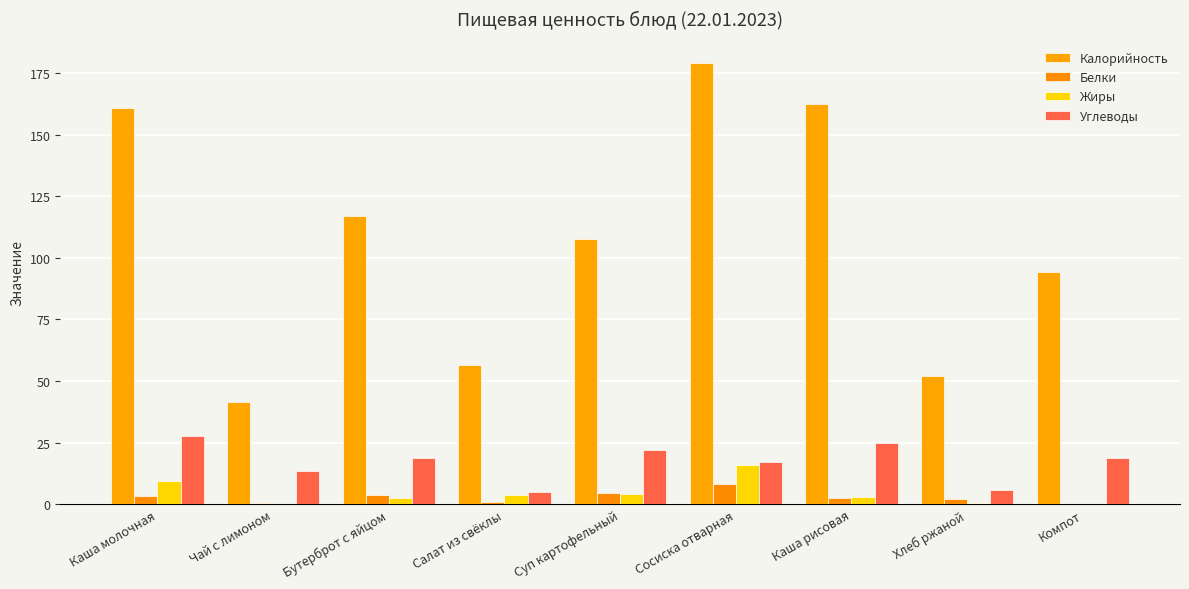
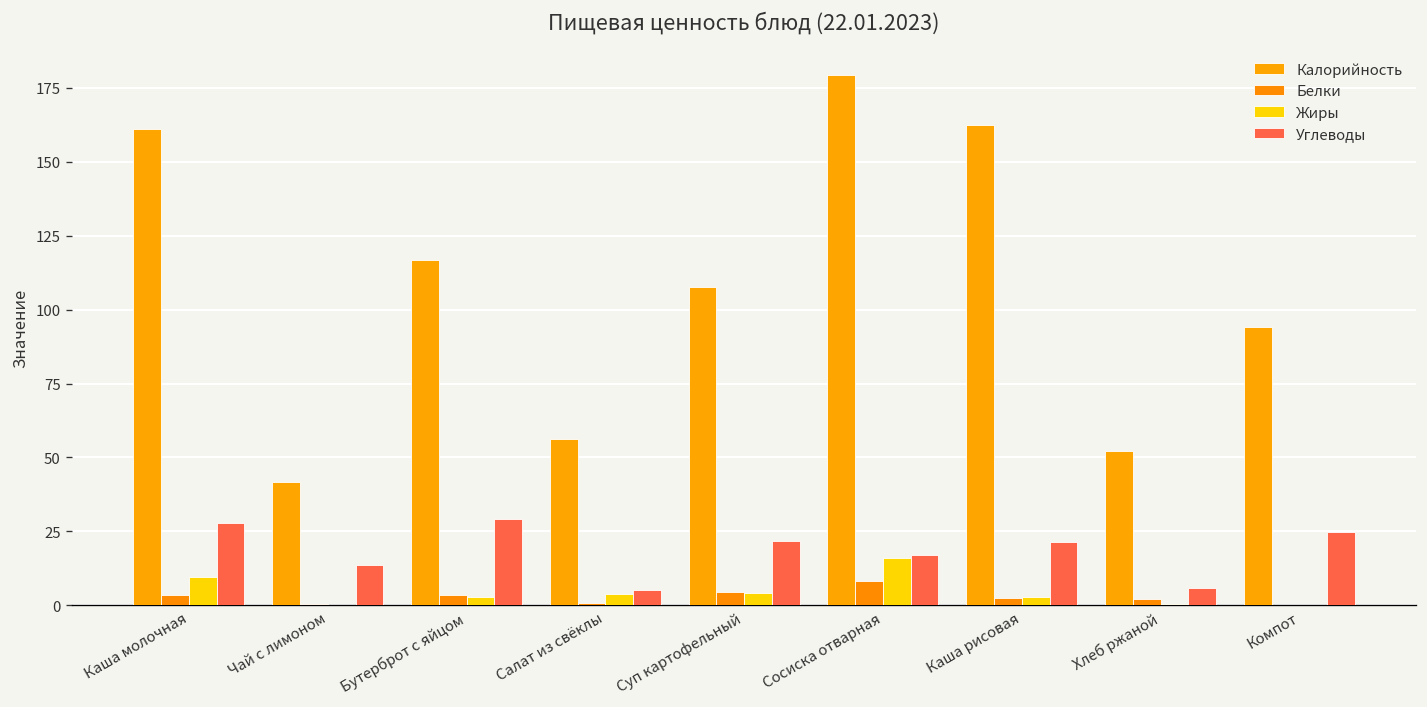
Углеводы, Бутерброт с яйцом: 19 -> 29
Углеводы, Каша рисовая: 25 -> 21
Углеводы, Компот: 19 -> 25
